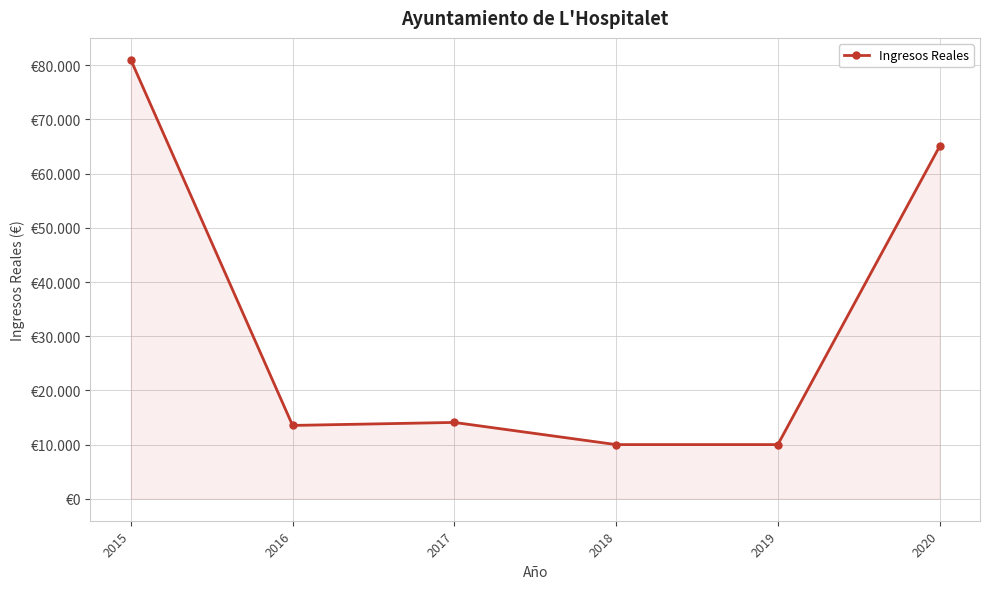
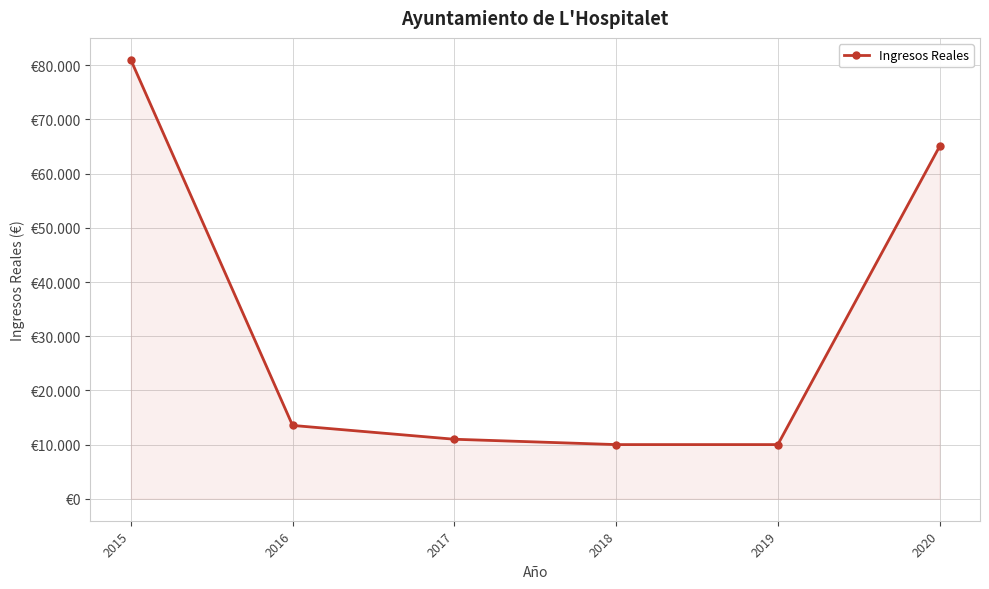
2017: €14 -> €11
